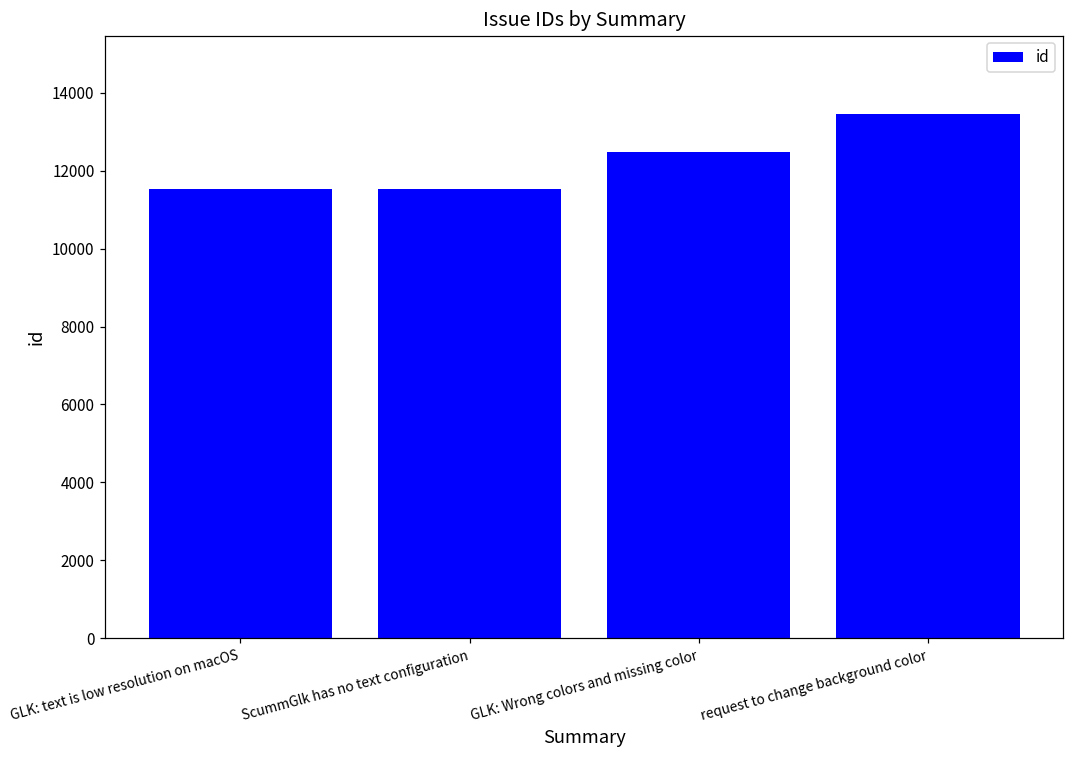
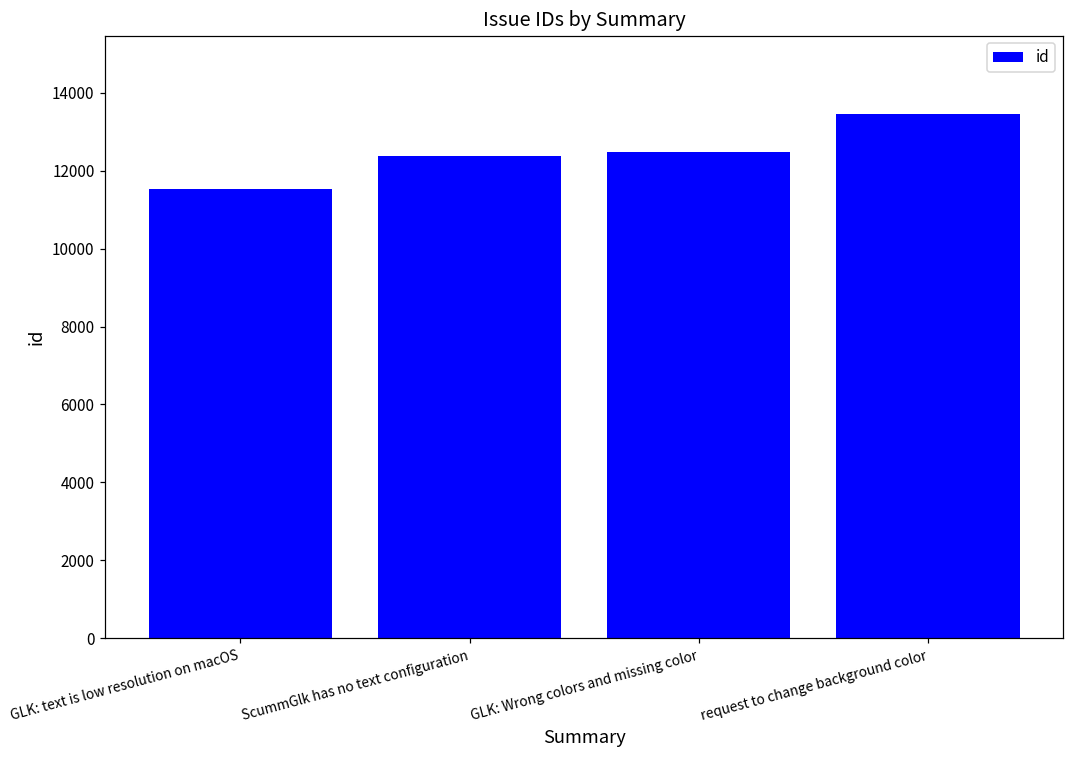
ScummGlk has no text configuration: 11500 -> 12400
